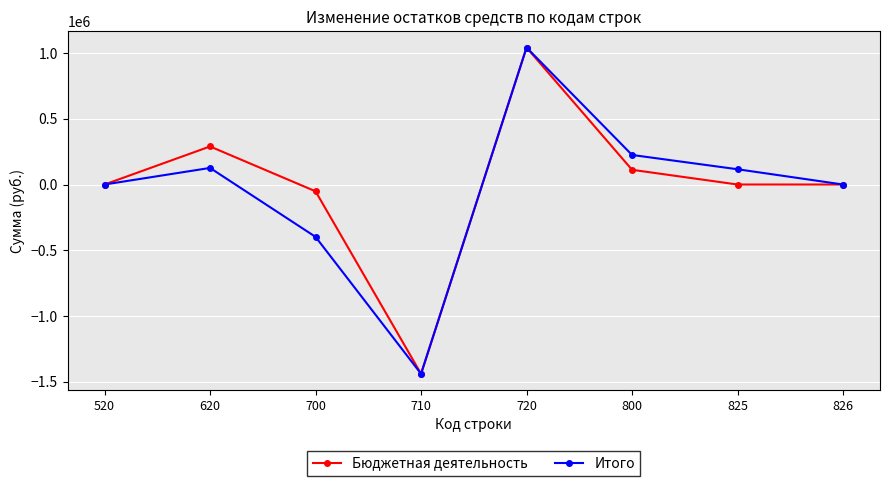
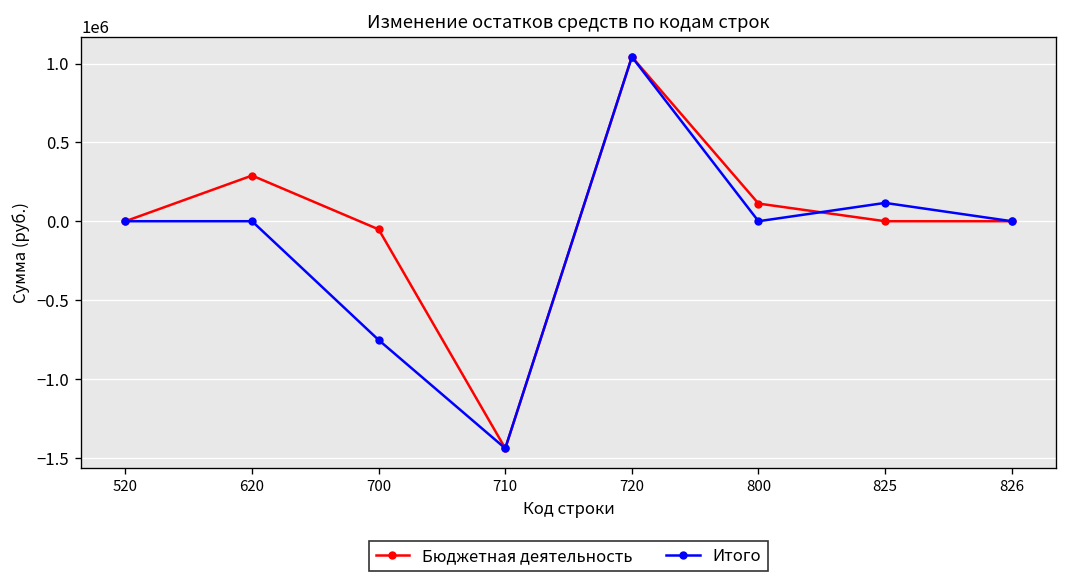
Итого, 620: 130000 -> 0
Итого, 700: -400000 -> -750000
Итого, 800: 220000 -> 0
